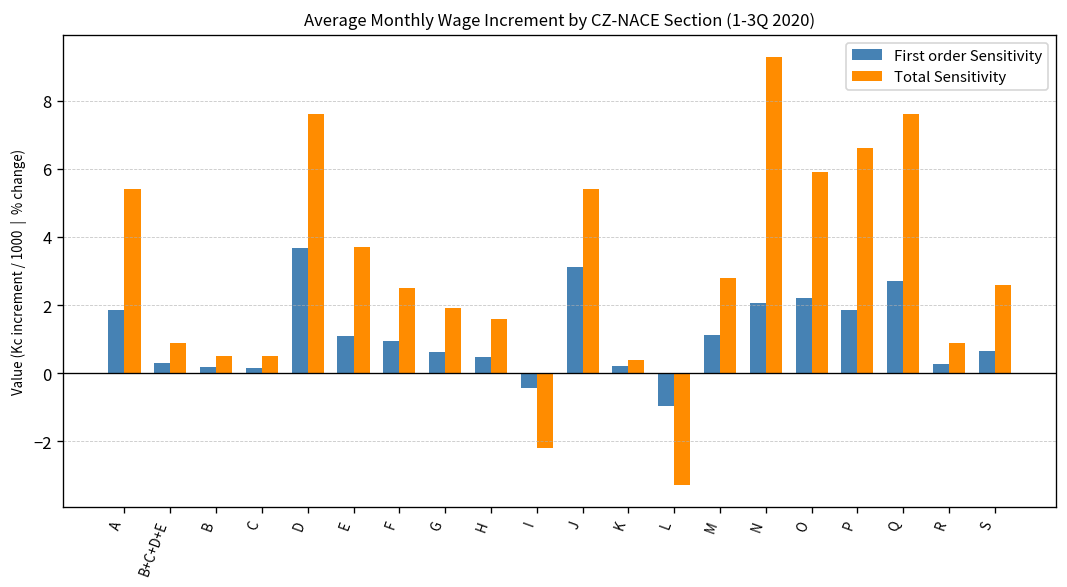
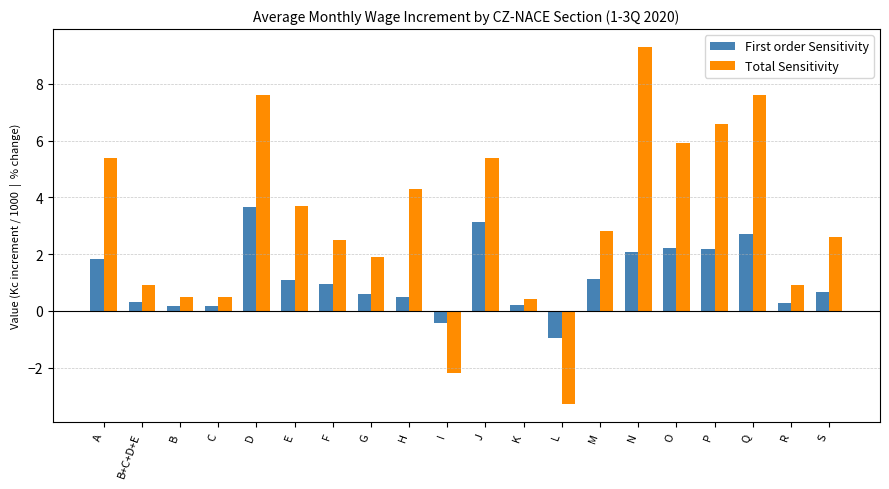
Total Sensitivity, H: 1.6 -> 4.3
First order Sensitivity, P: 1.9 -> 2.2
